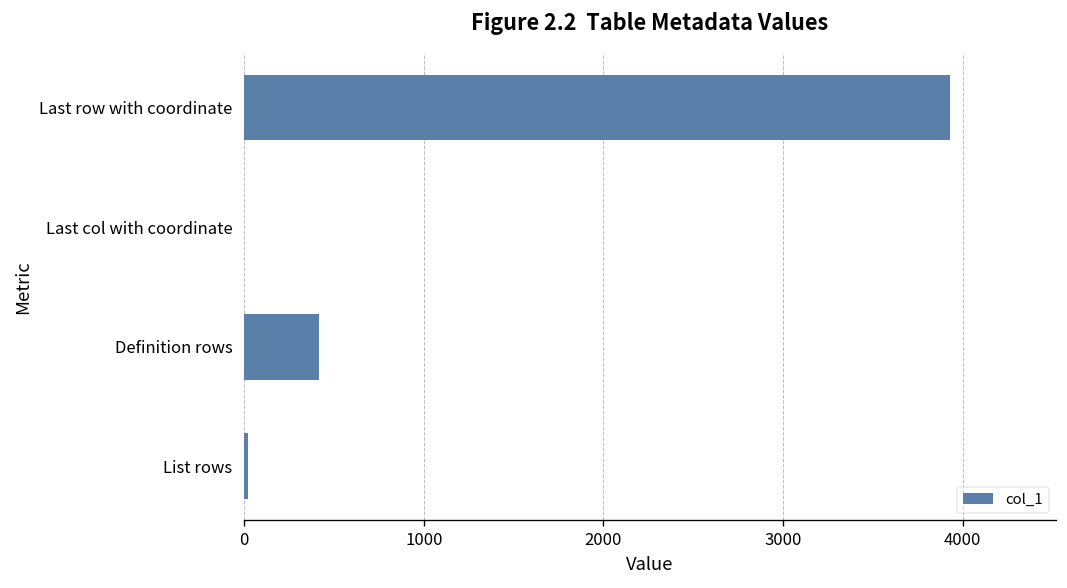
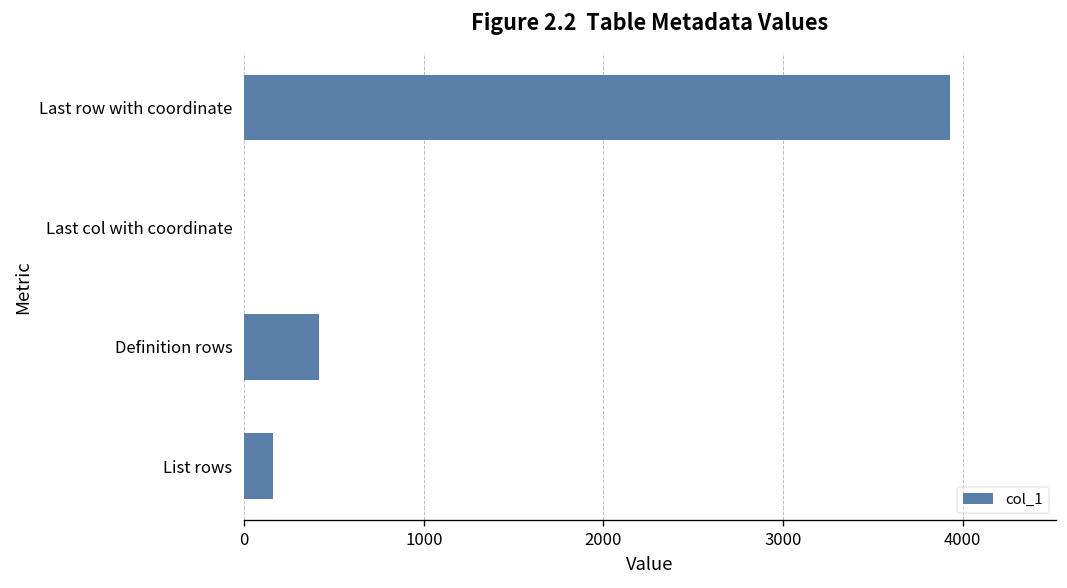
List rows: 20 -> 160
